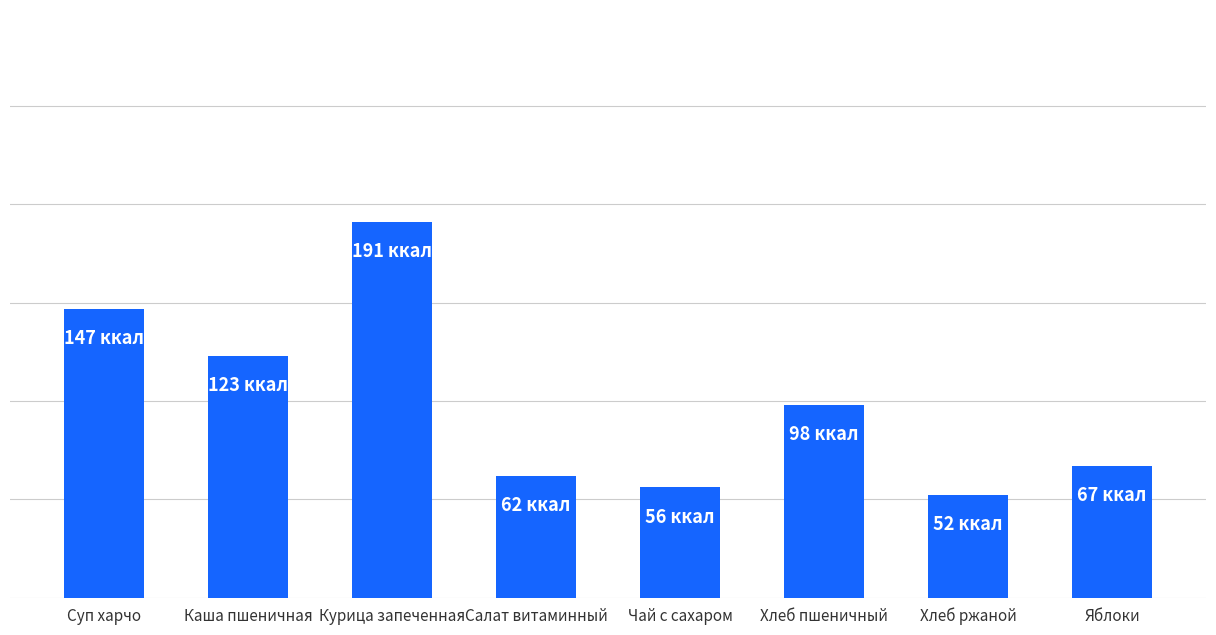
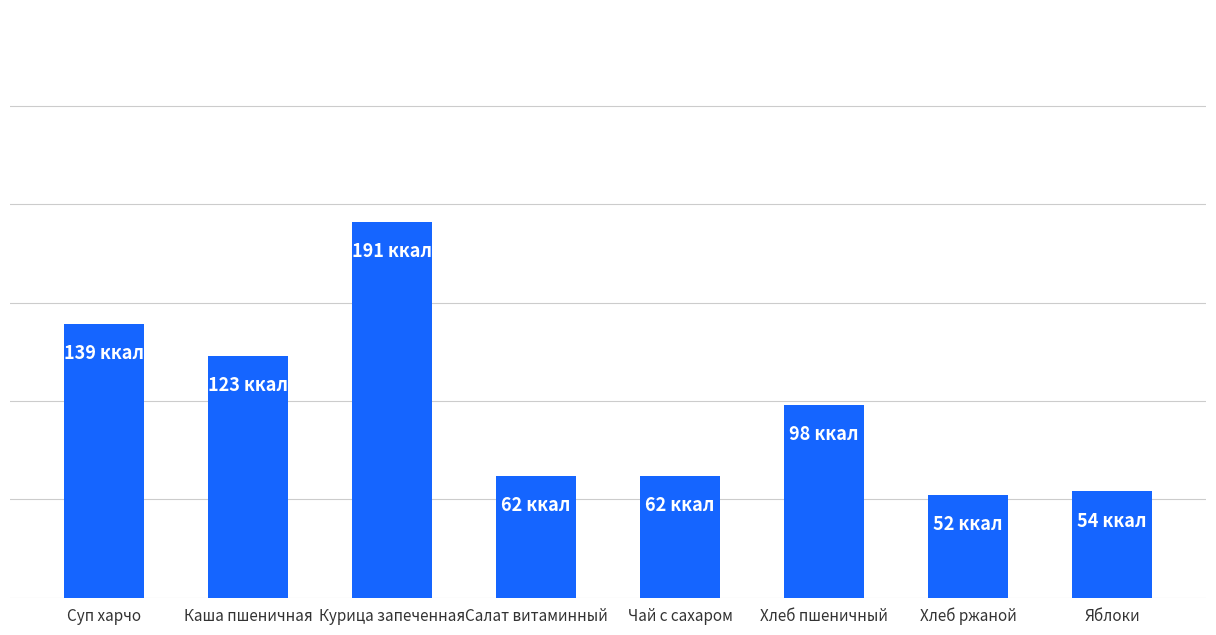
Суп харчо: 147 -> 139
Чай с сахаром: 56 -> 62
Яблоки: 67 -> 54
